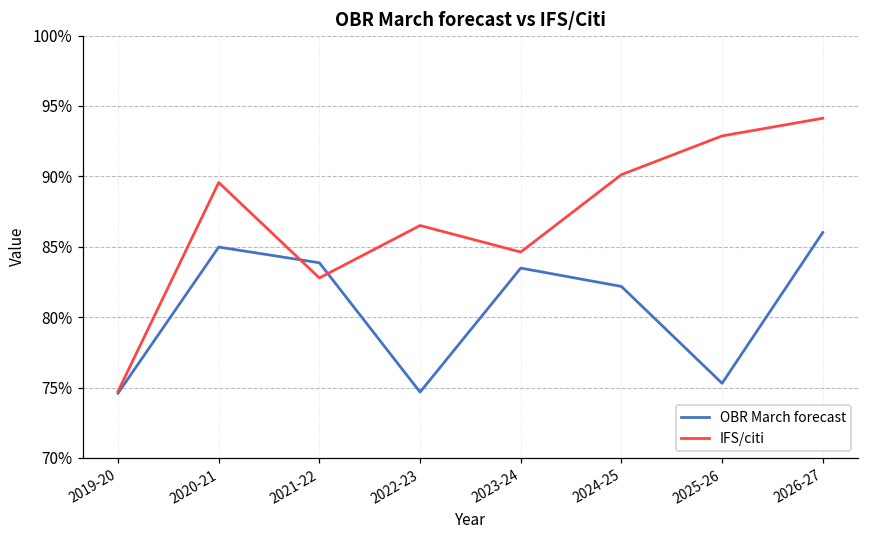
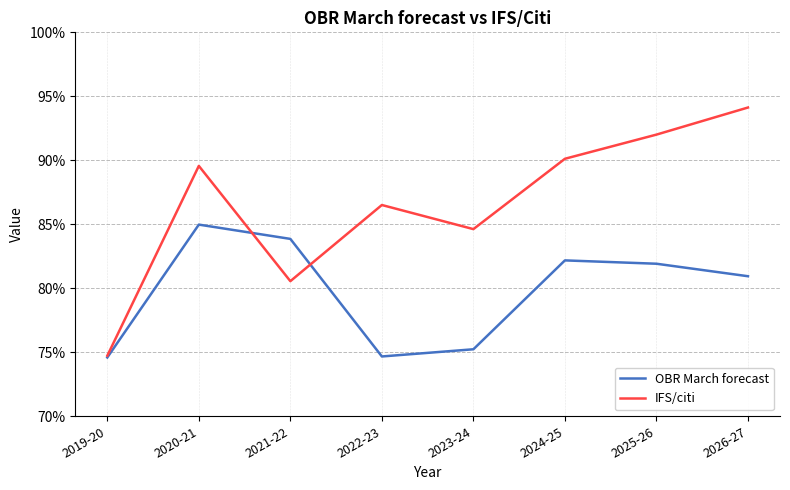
IFS/citi, 2021-22: 82.8% -> 80.6%
OBR March forecast, 2023-24: 83.5% -> 75.2%
OBR March forecast, 2025-26: 75.3% -> 81.9%
IFS/citi, 2025-26: 92.9% -> 92.0%
OBR March forecast, 2026-27: 86.0% -> 80.9%
